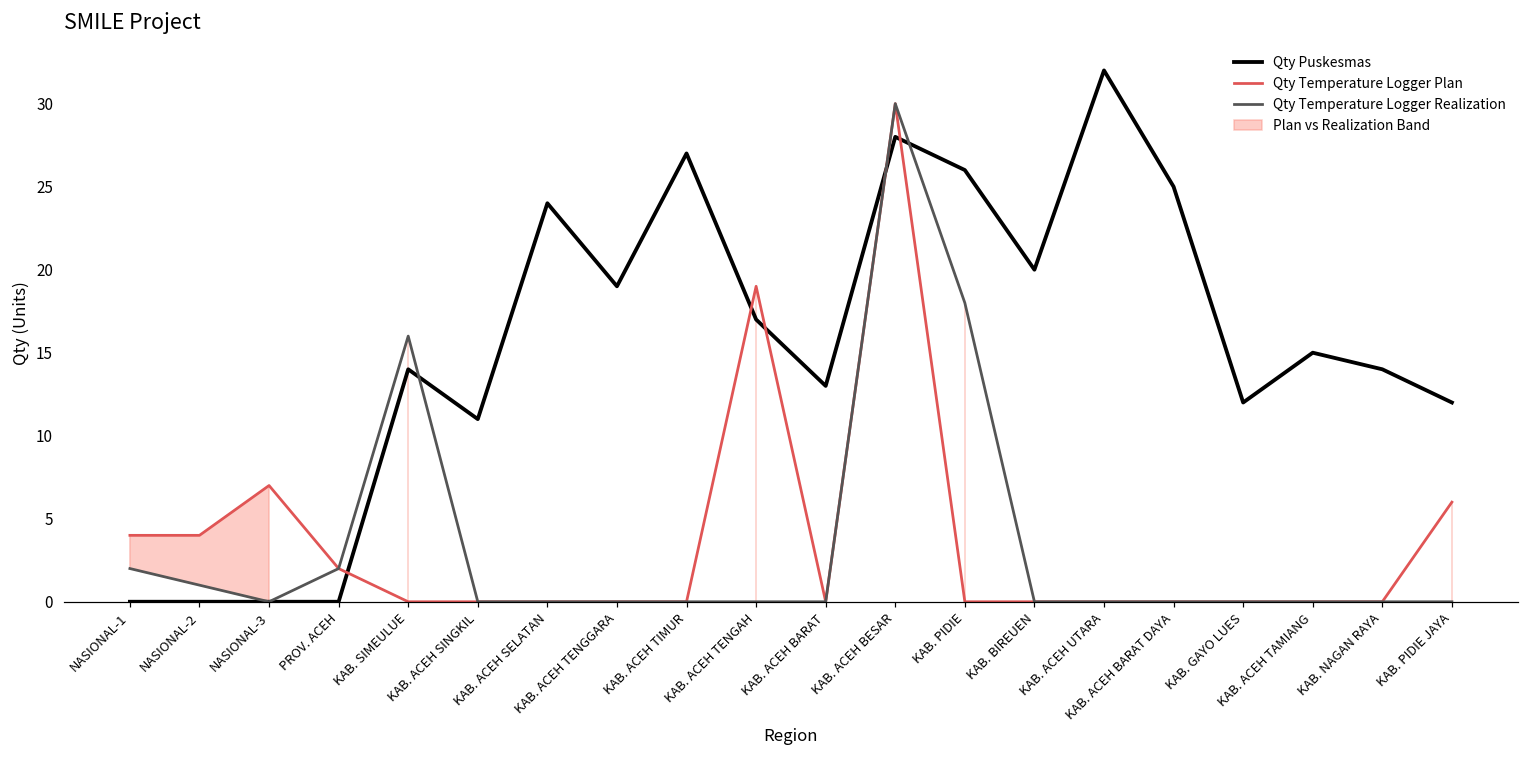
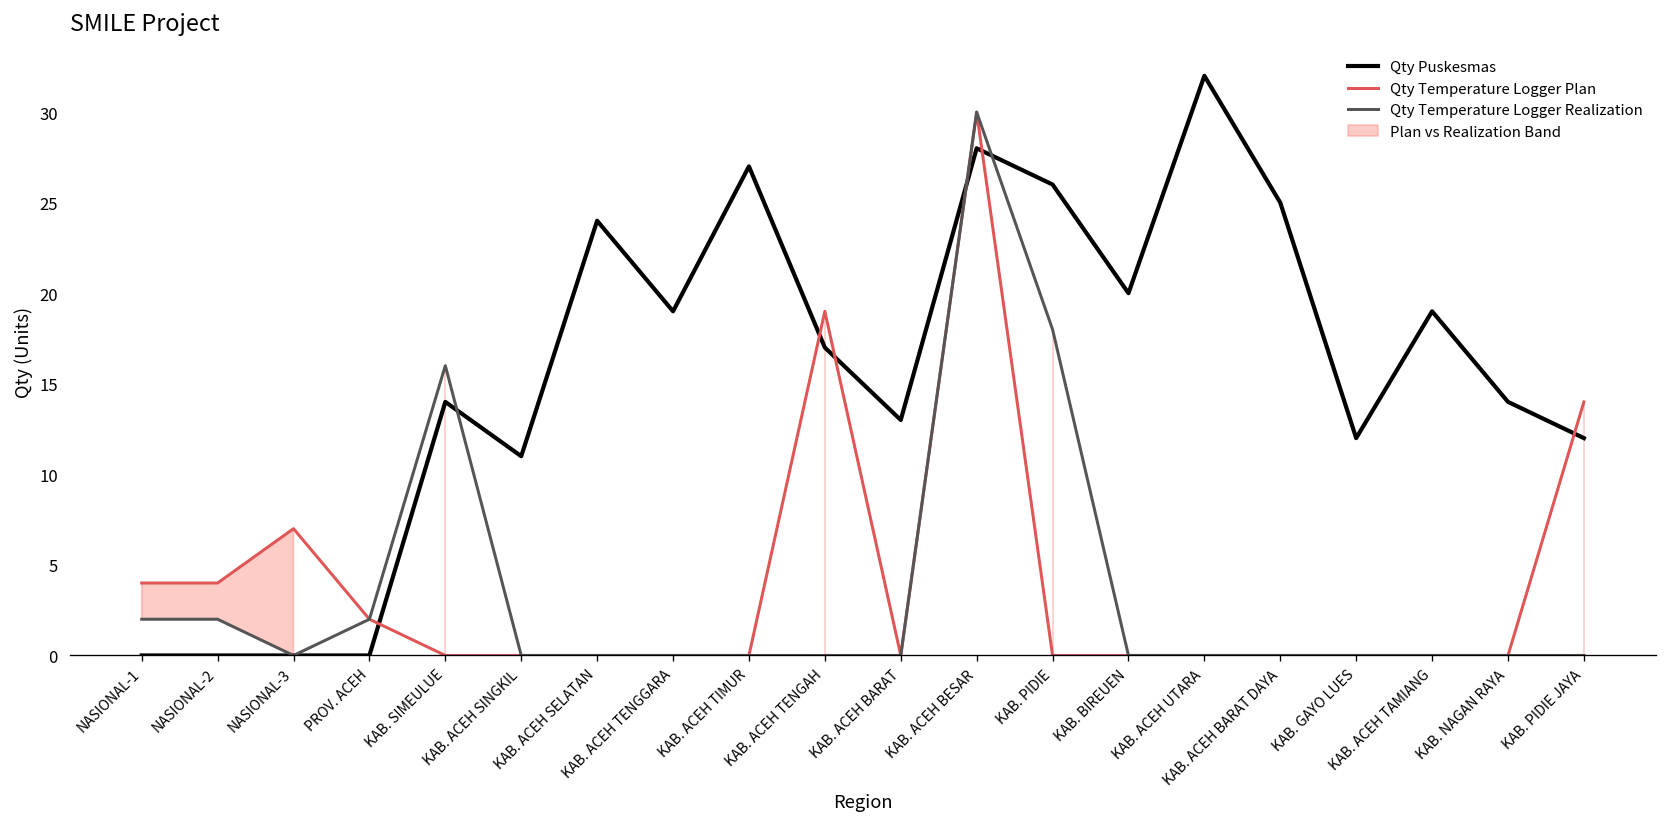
Qty Temperature Logger Realization, NASIONAL-2: 1 -> 2
Qty Puskesmas, KAB. ACEH TAMIANG: 15 -> 19
Qty Temperature Logger Plan, KAB. PIDIE JAYA: 6 -> 14
